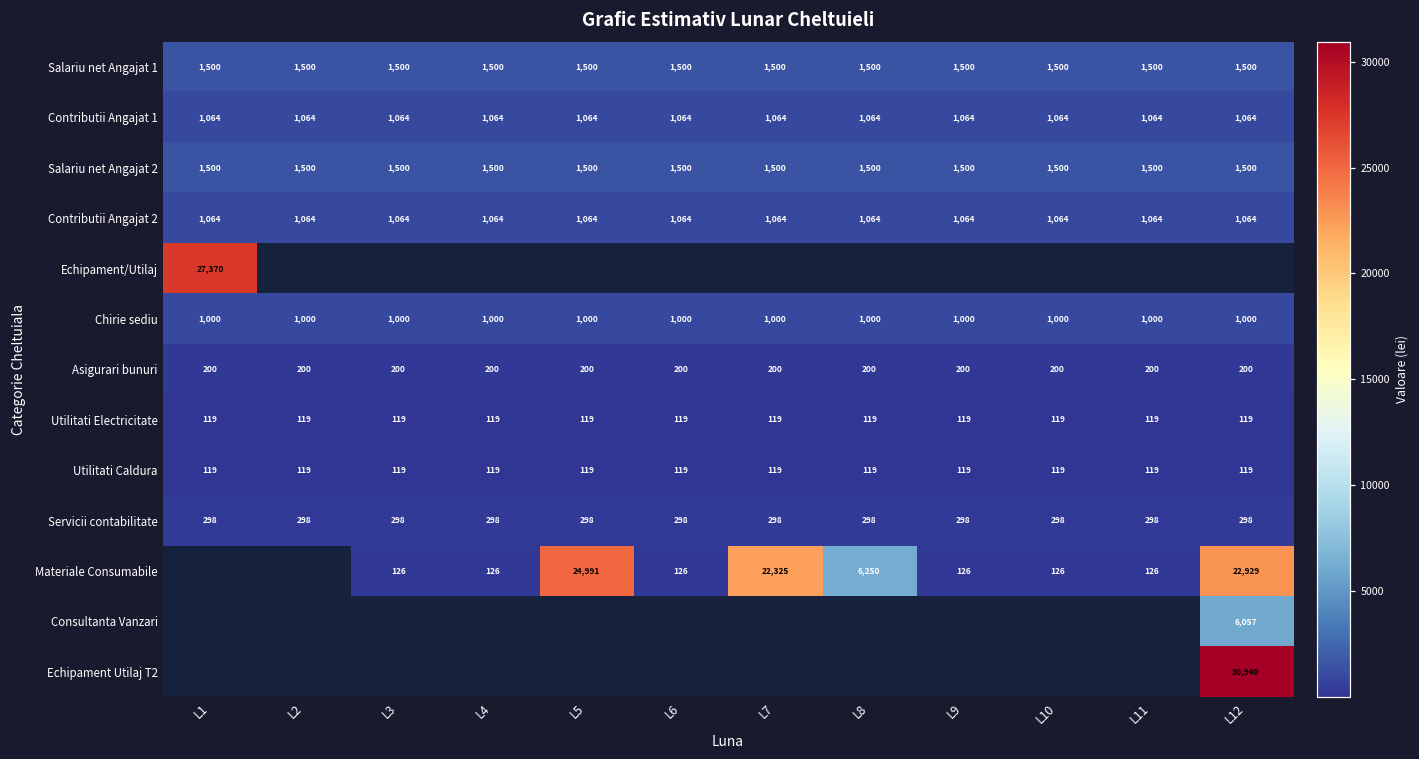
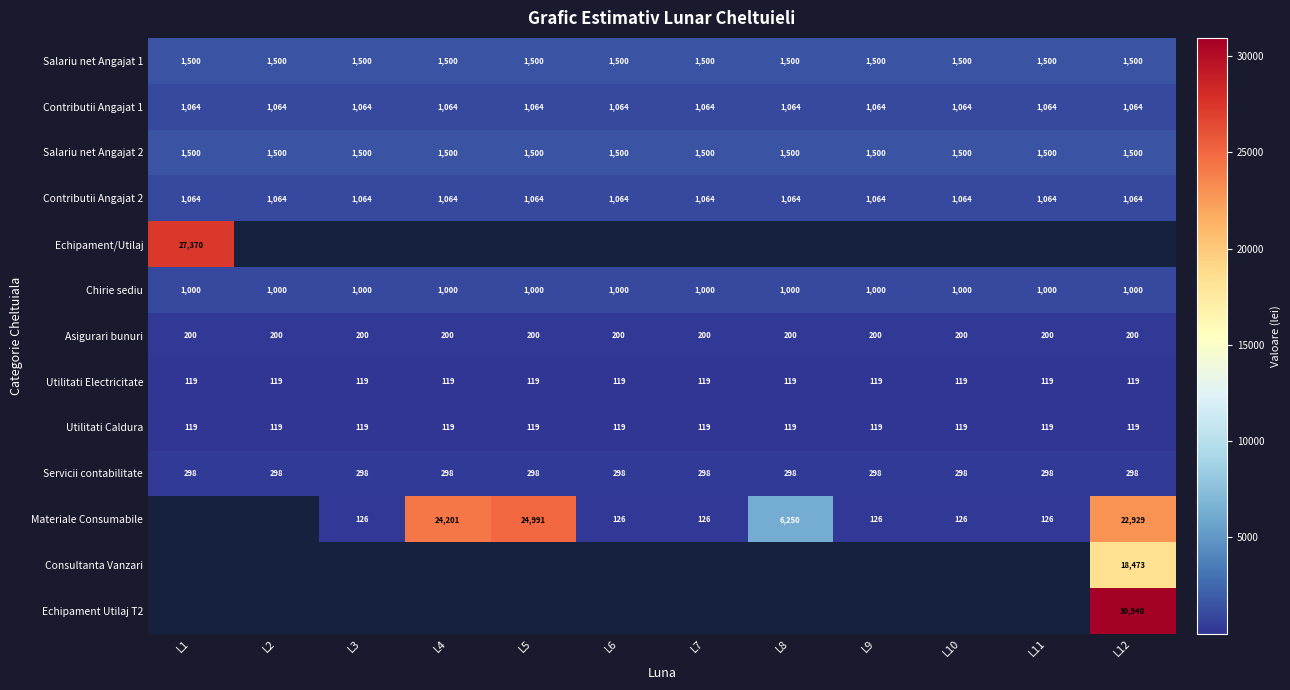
Materiale Consumabile, L4: 126 -> 24,201
Materiale Consumabile, L7: 22,325 -> 126
Consultanta Vanzari, L12: 6,057 -> 18,473
